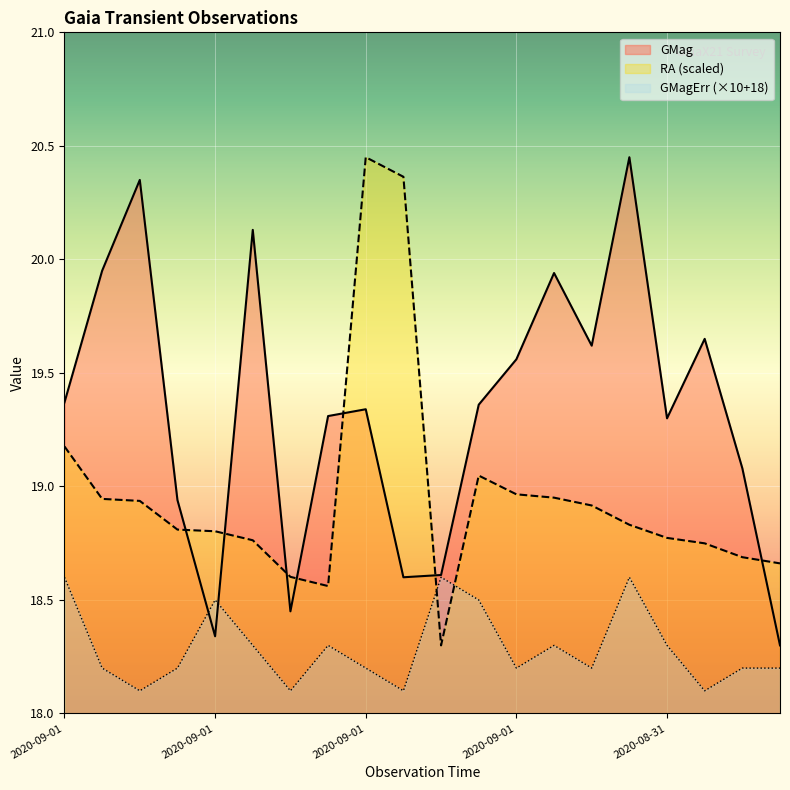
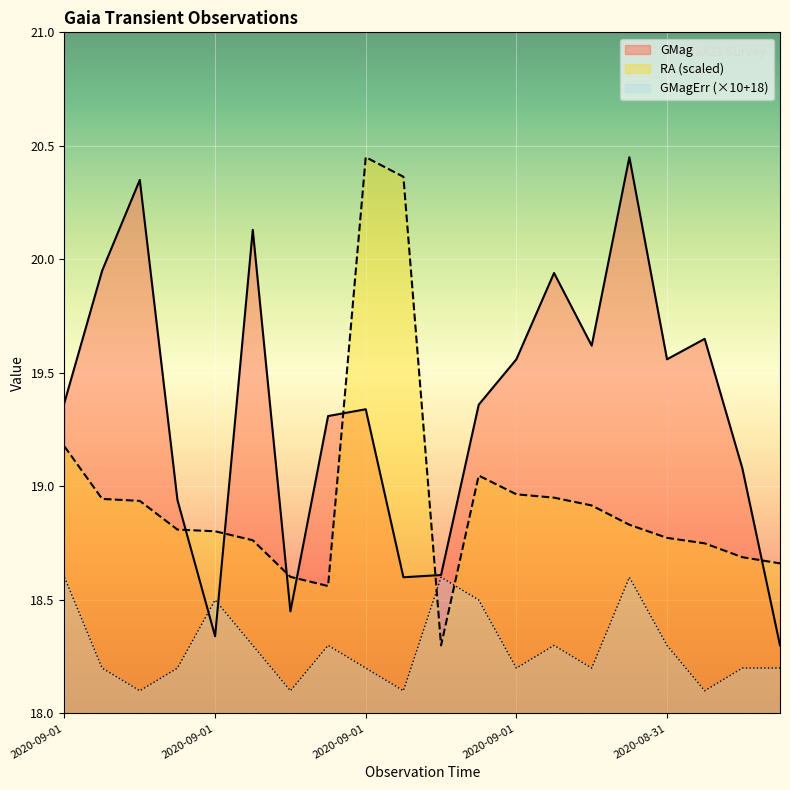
GMag, 2020-08-31: 19.30 -> 19.56
